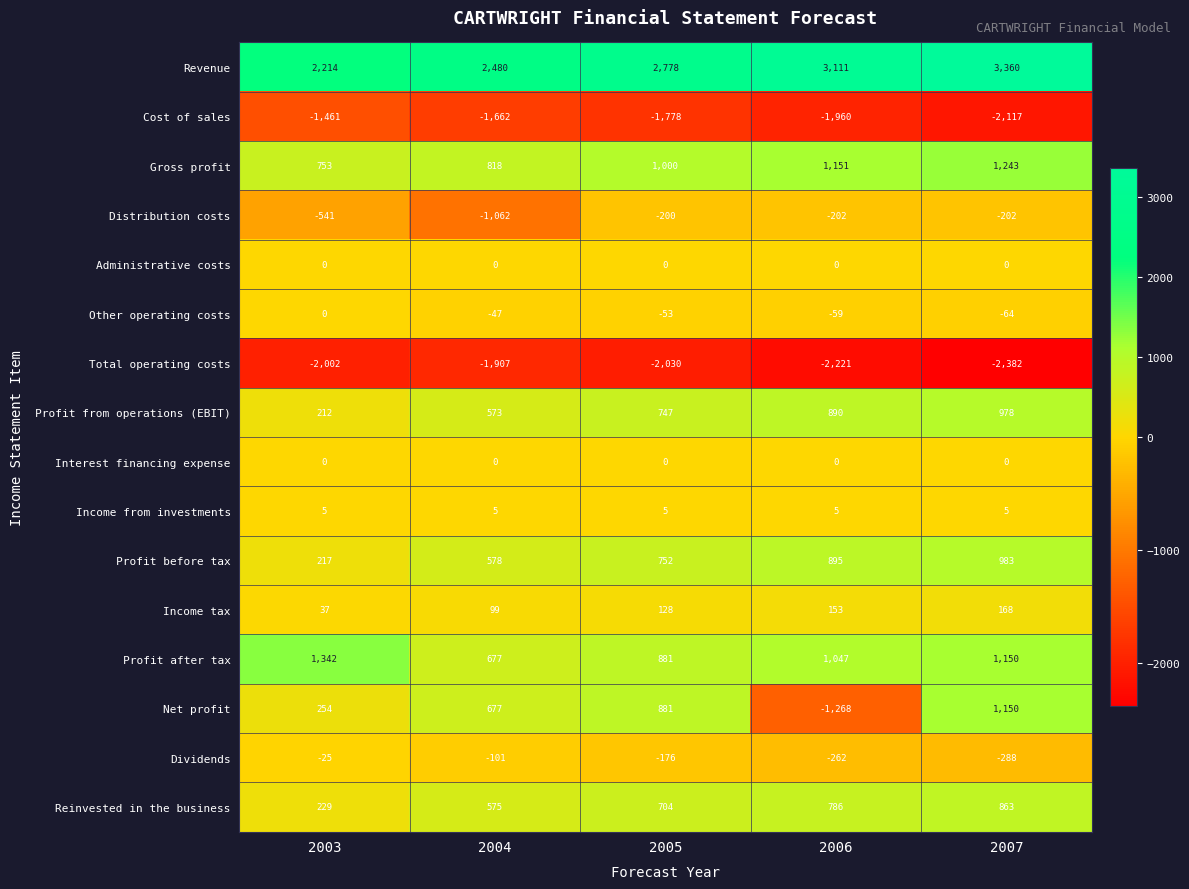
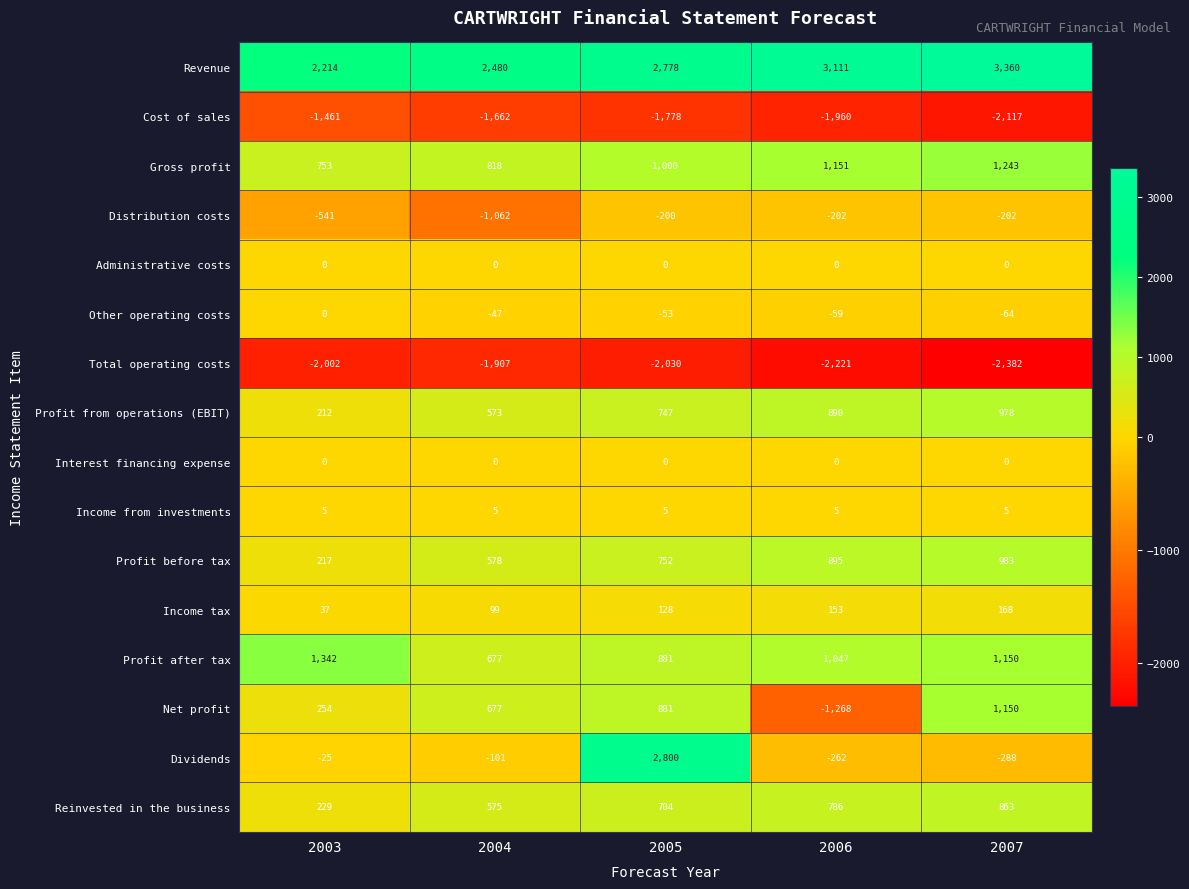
Dividends, 2005: -176 -> 2,800
